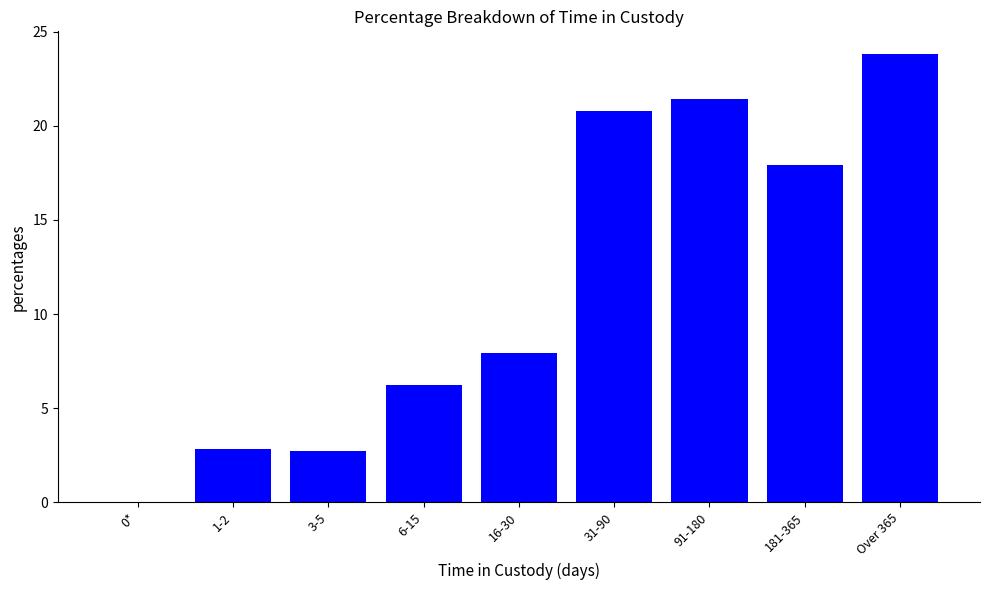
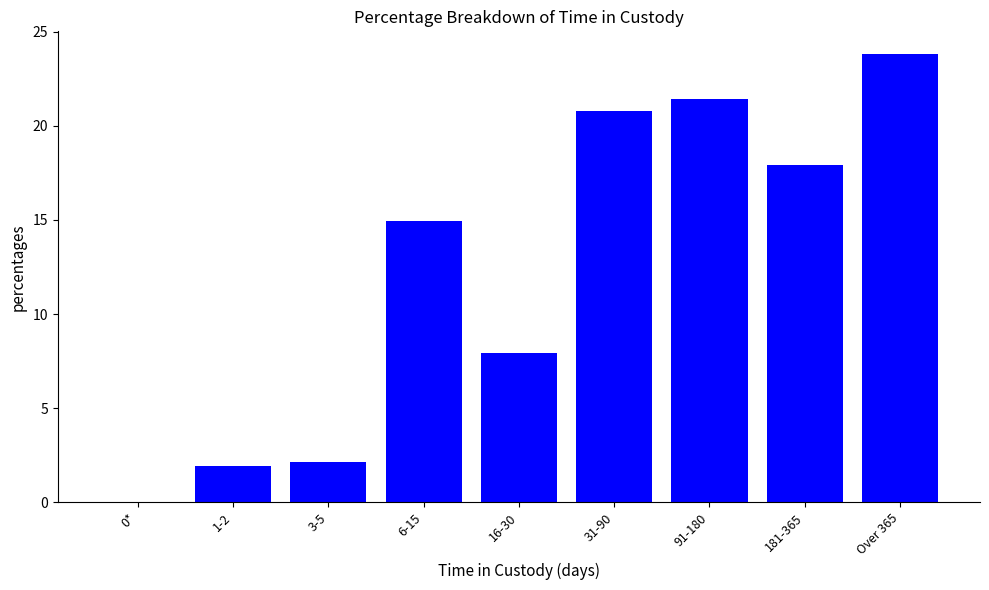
1-2: 2.8 -> 1.9
3-5: 2.7 -> 2.1
6-15: 6.2 -> 14.9
